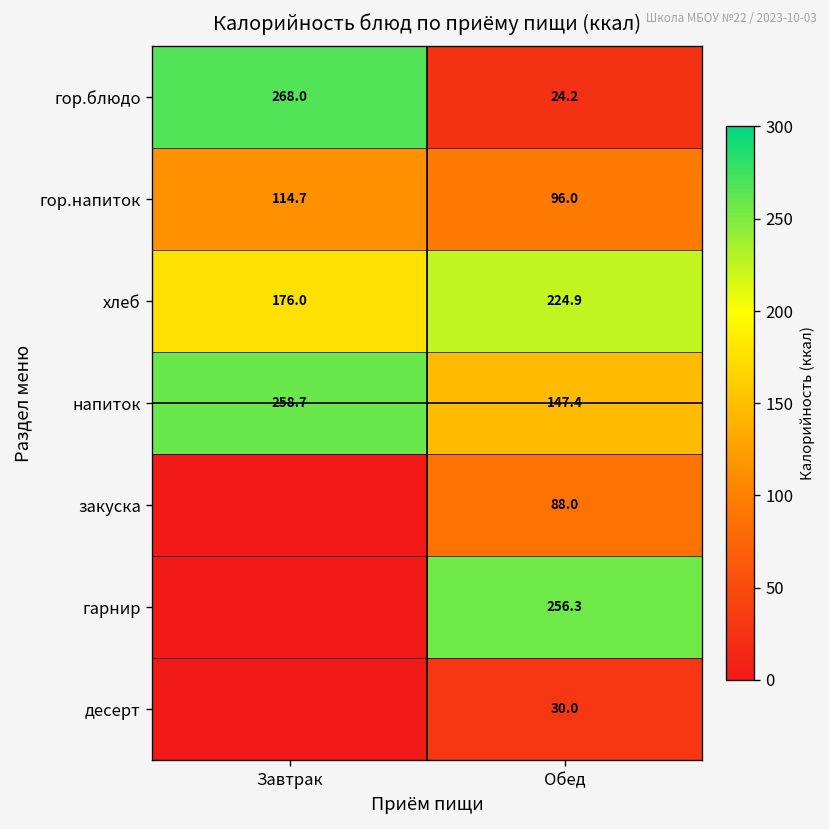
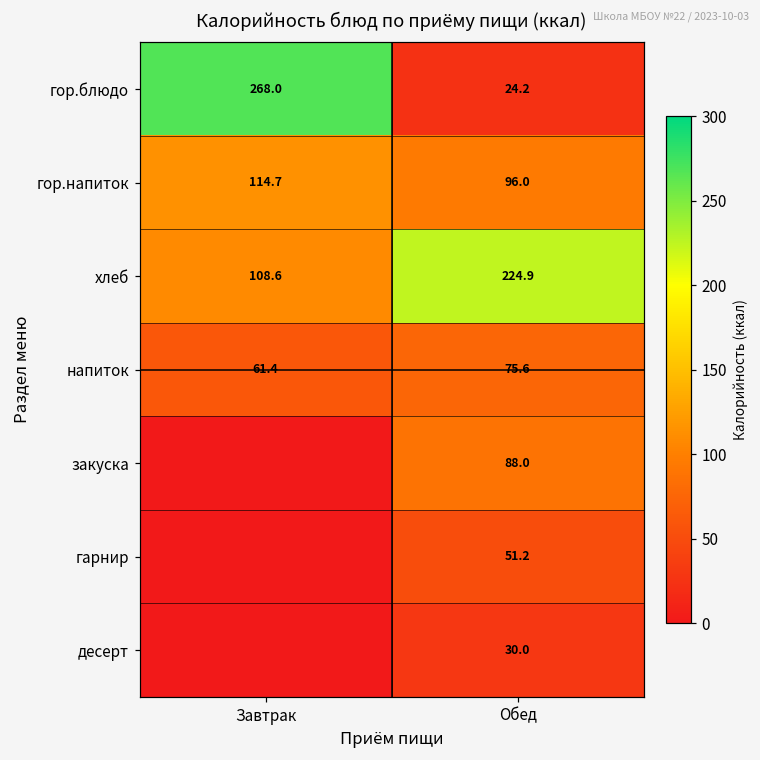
хлеб, Завтрак: 176.0 -> 108.6
напиток, Завтрак: 258.7 -> 61.4
напиток, Обед: 147.4 -> 75.6
гарнир, Обед: 256.3 -> 51.2
